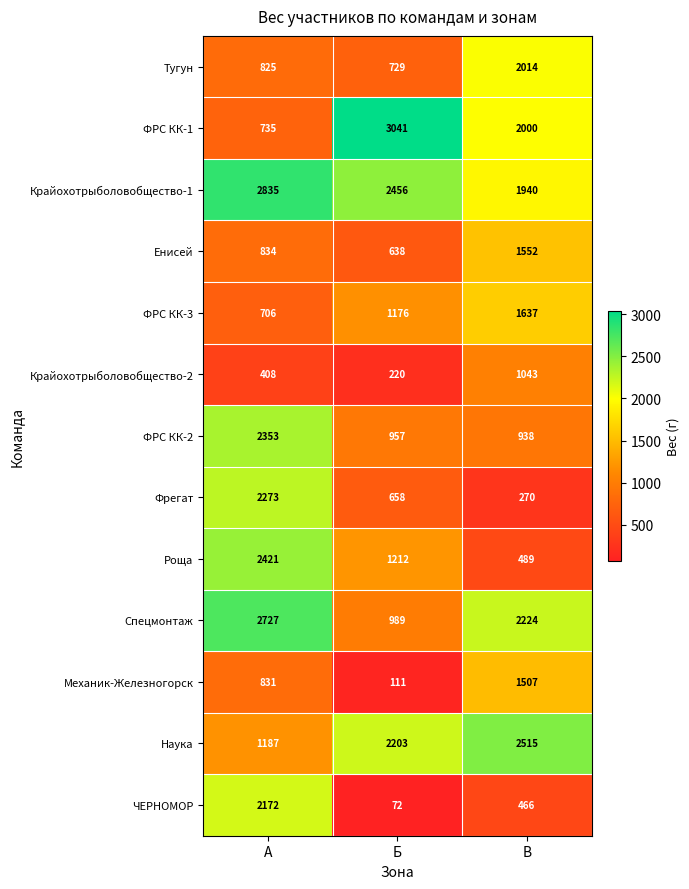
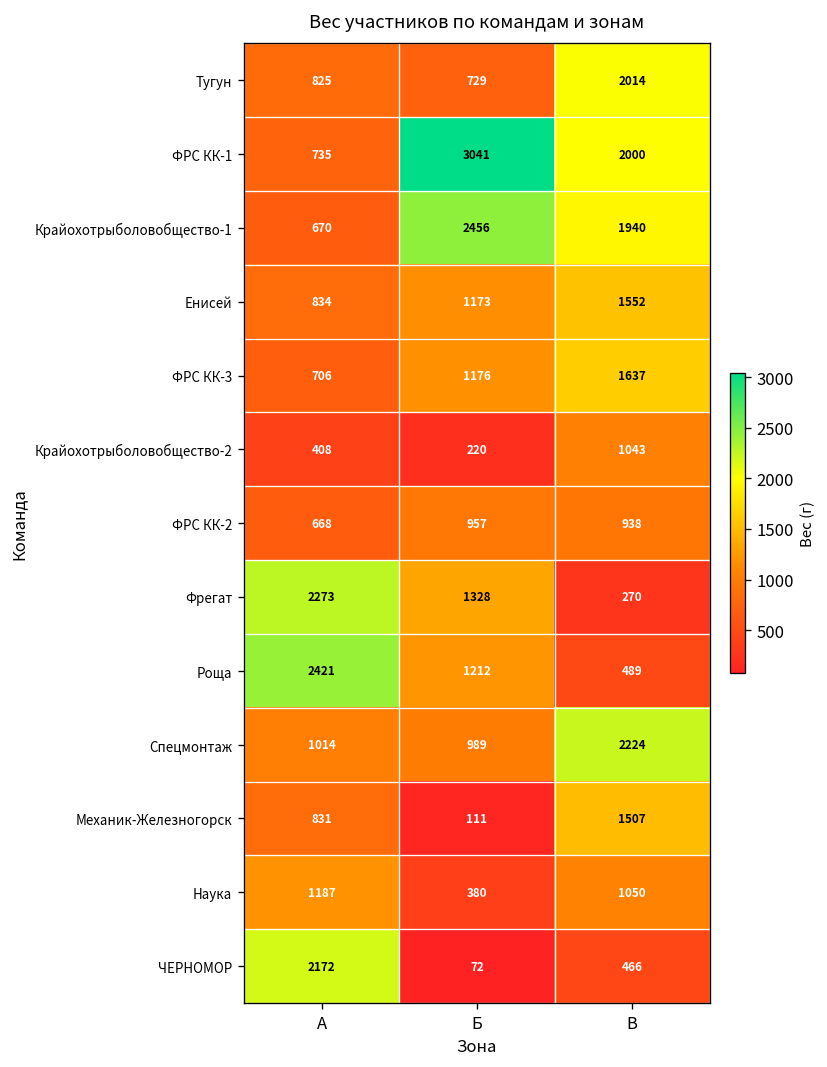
Крайохотрыболовобщество-1, А: 2835 -> 670
Енисей, Б: 638 -> 1173
ФРС КК-2, А: 2353 -> 668
Фрегат, Б: 658 -> 1328
Спецмонтаж, А: 2727 -> 1014
Наука, Б: 2203 -> 380
Наука, В: 2515 -> 1050
